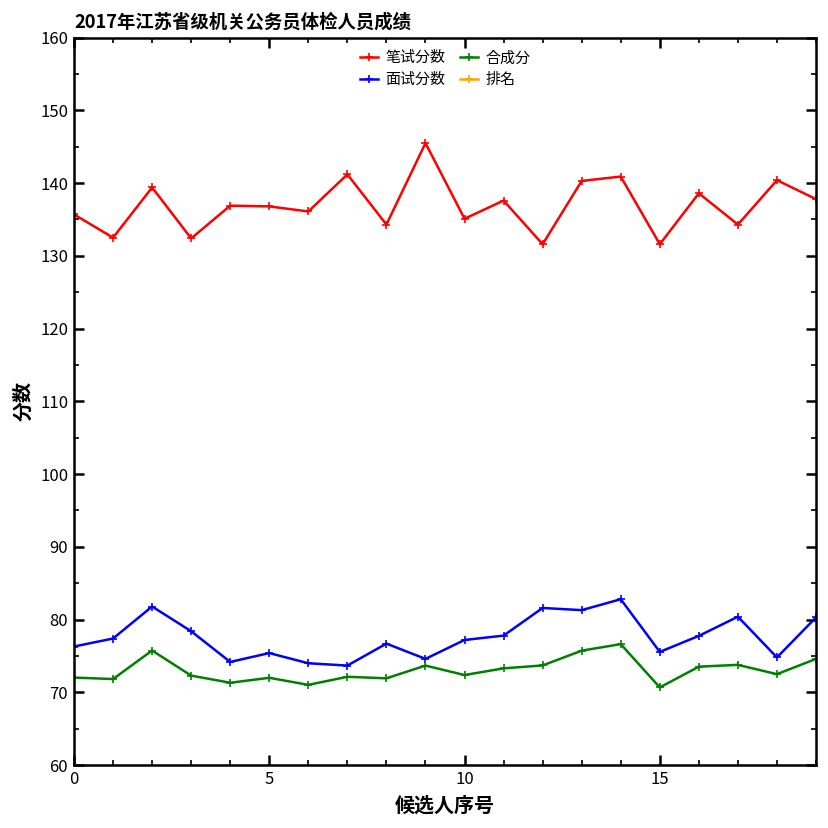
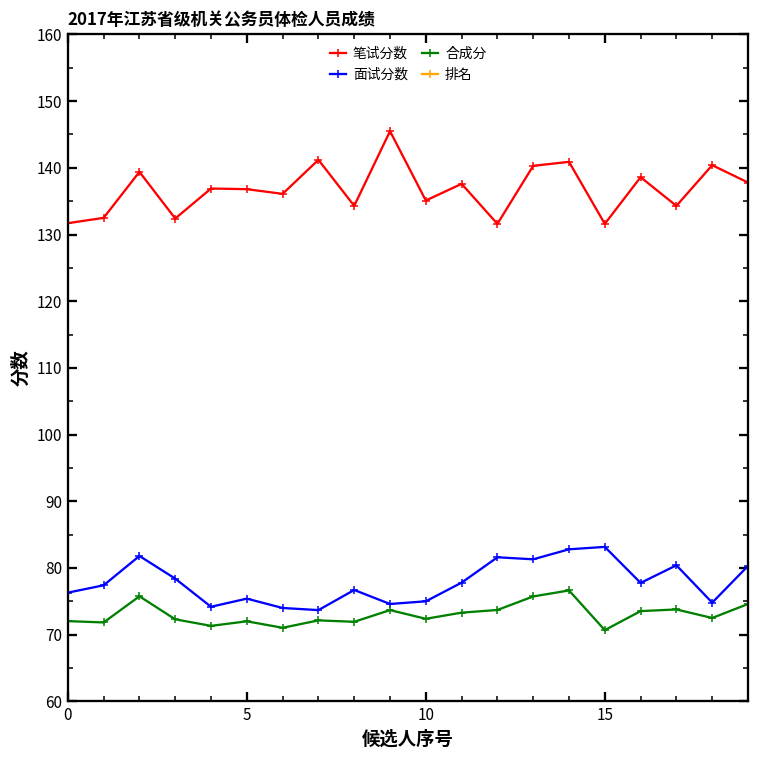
笔试分数, 0: 136 -> 132
面试分数, 10: 77 -> 75
面试分数, 15: 76 -> 83
